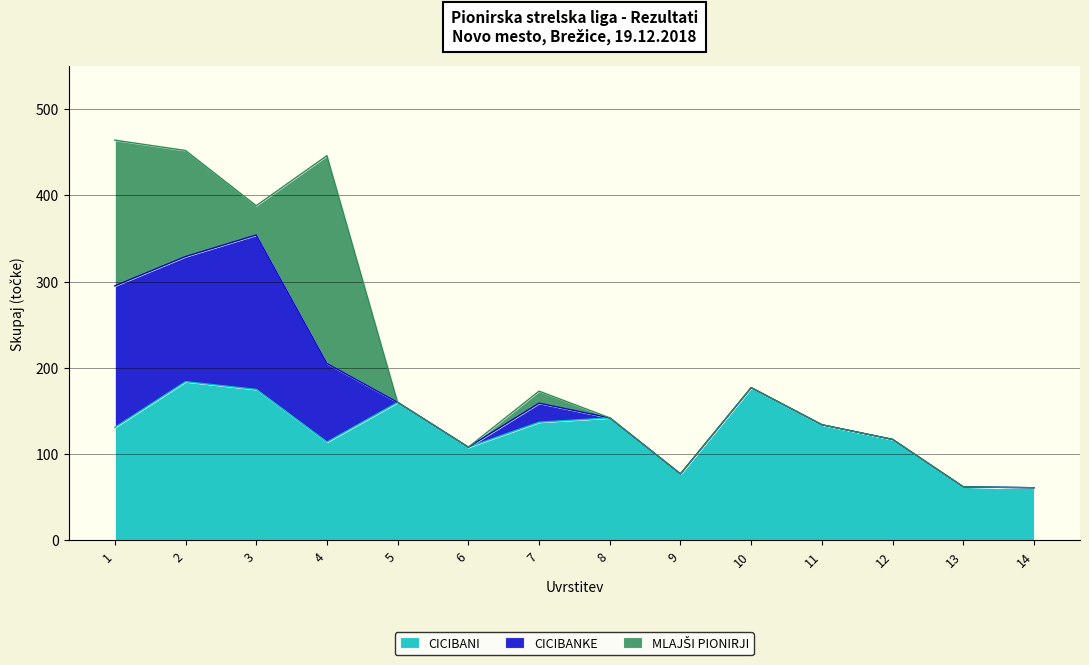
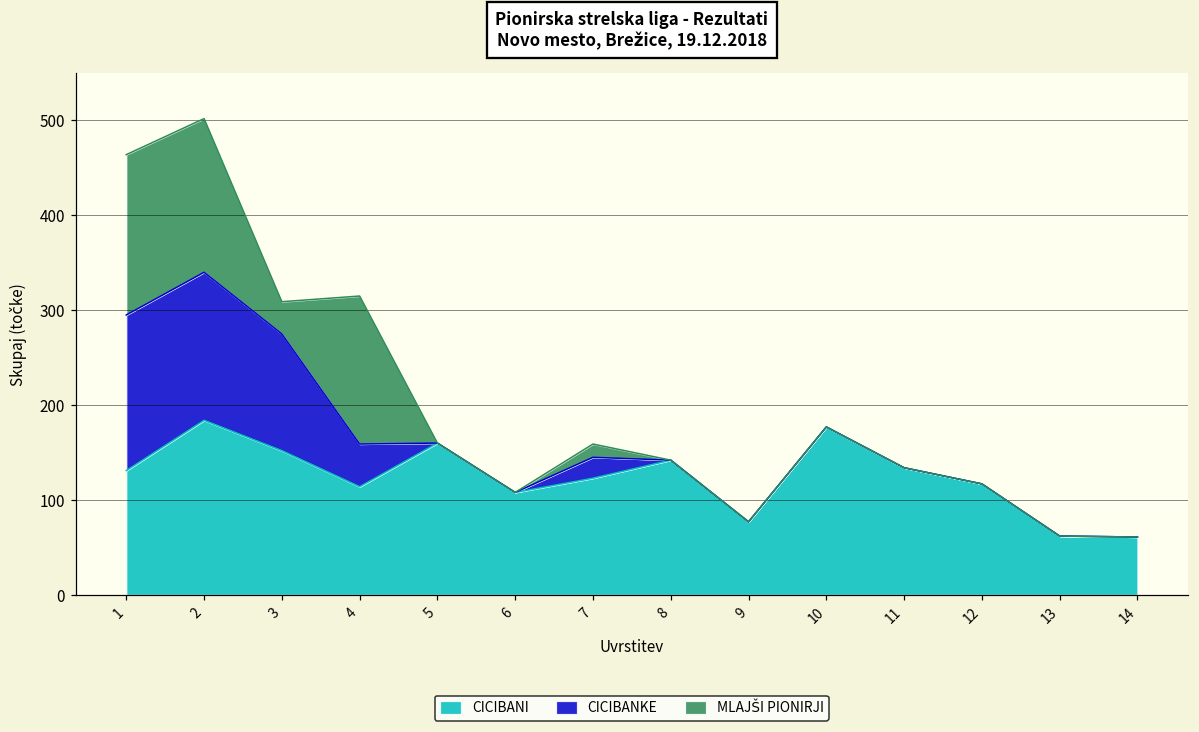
CICIBANKE, 2: 150 -> 160
MLAJŠI PIONIRJI, 2: 120 -> 160
CICIBANI, 3: 180 -> 150
CICIBANKE, 3: 180 -> 120
CICIBANKE, 4: 90 -> 50
MLAJŠI PIONIRJI, 4: 240 -> 160
CICIBANI, 7: 140 -> 120
